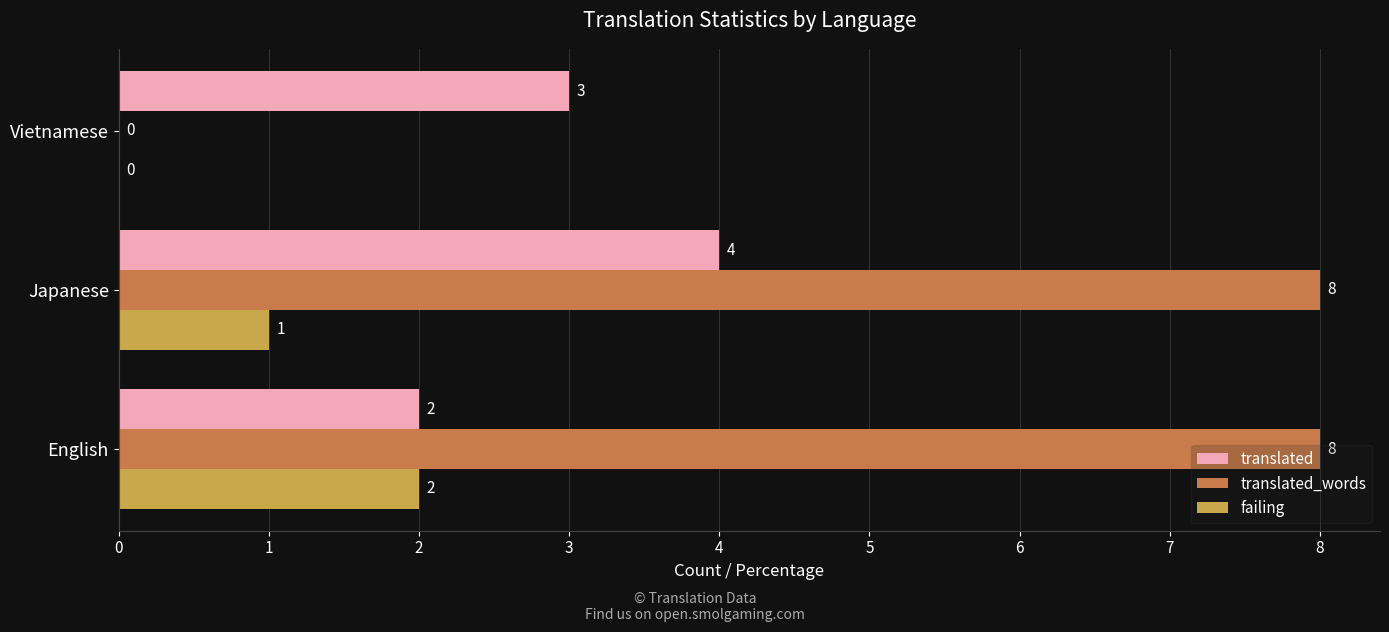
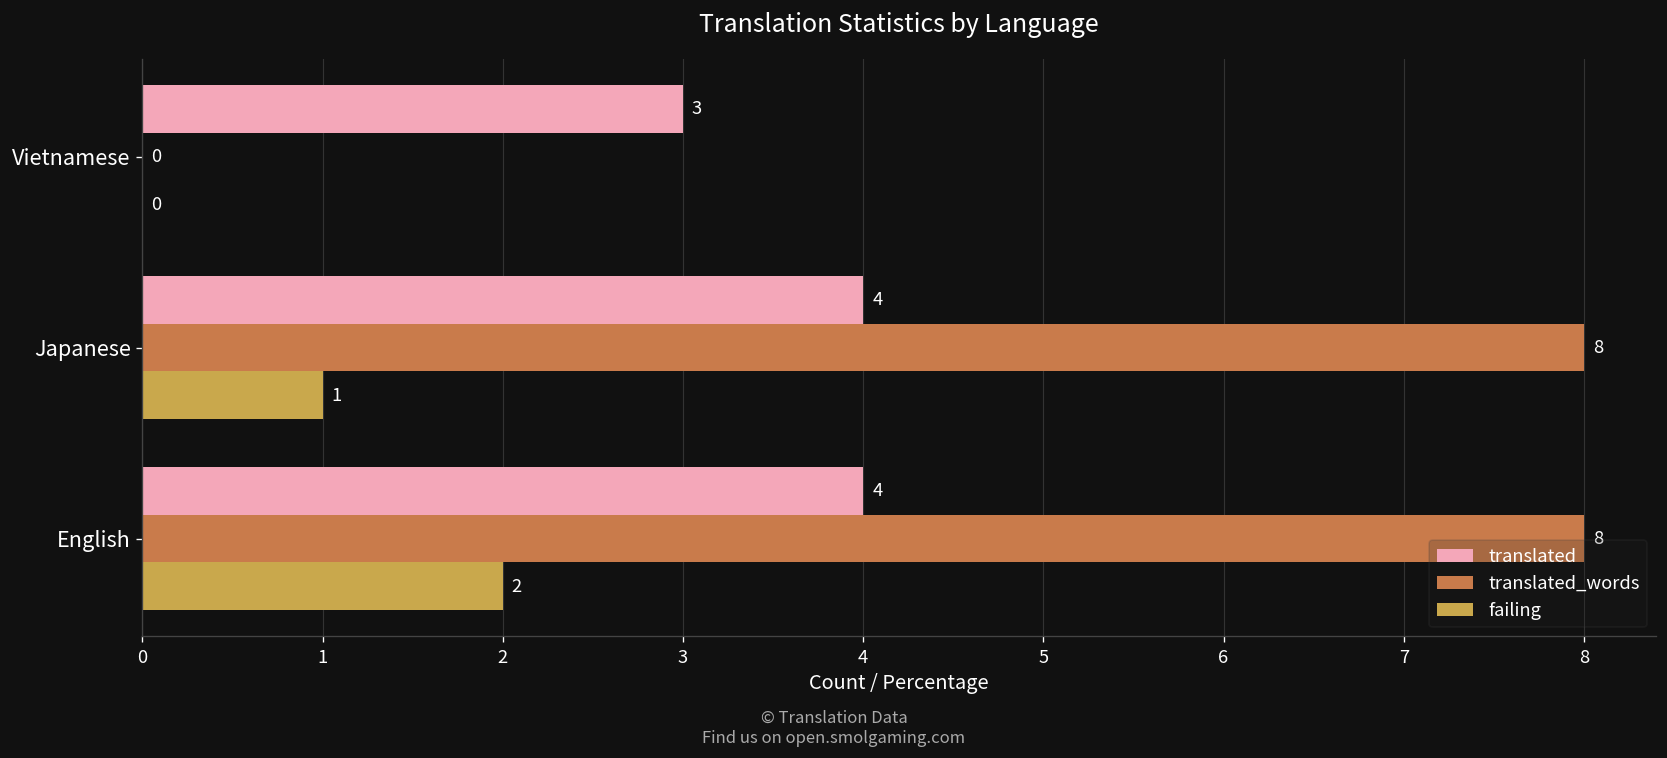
translated, English: 2 -> 4
